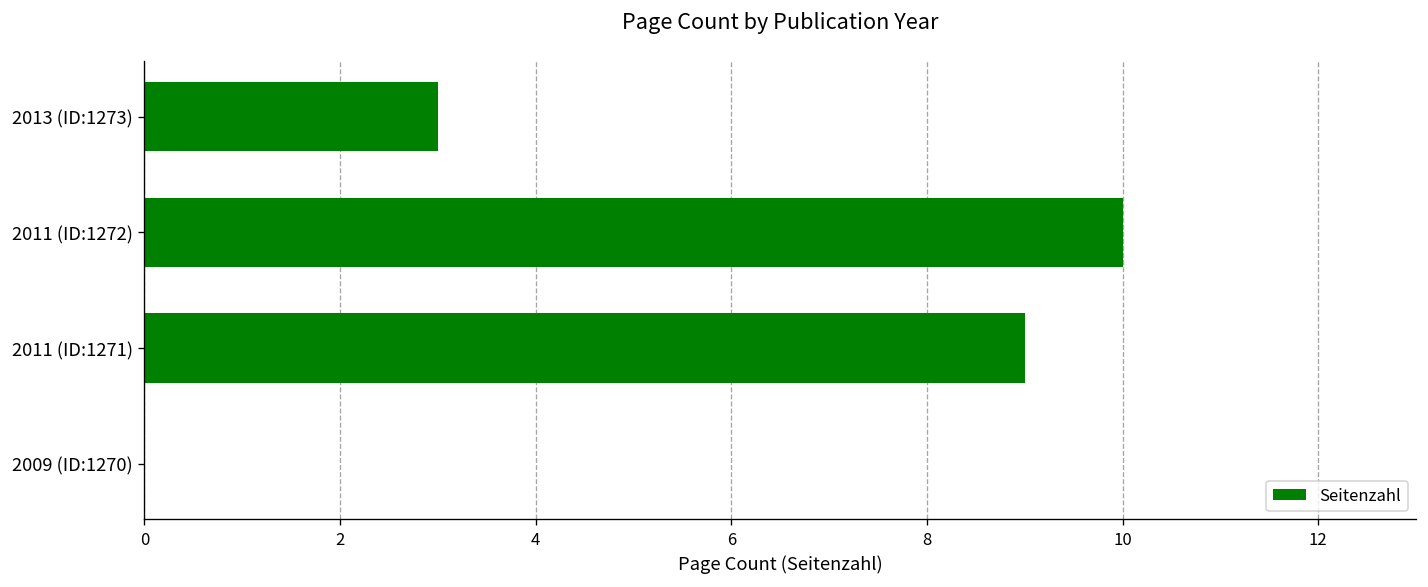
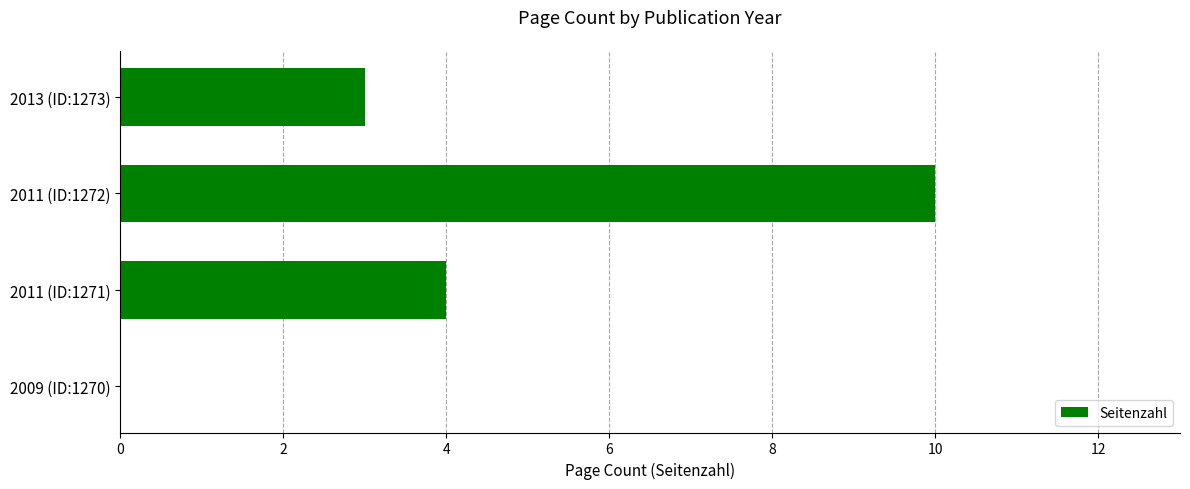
2011 (ID:1271): 9 -> 4
